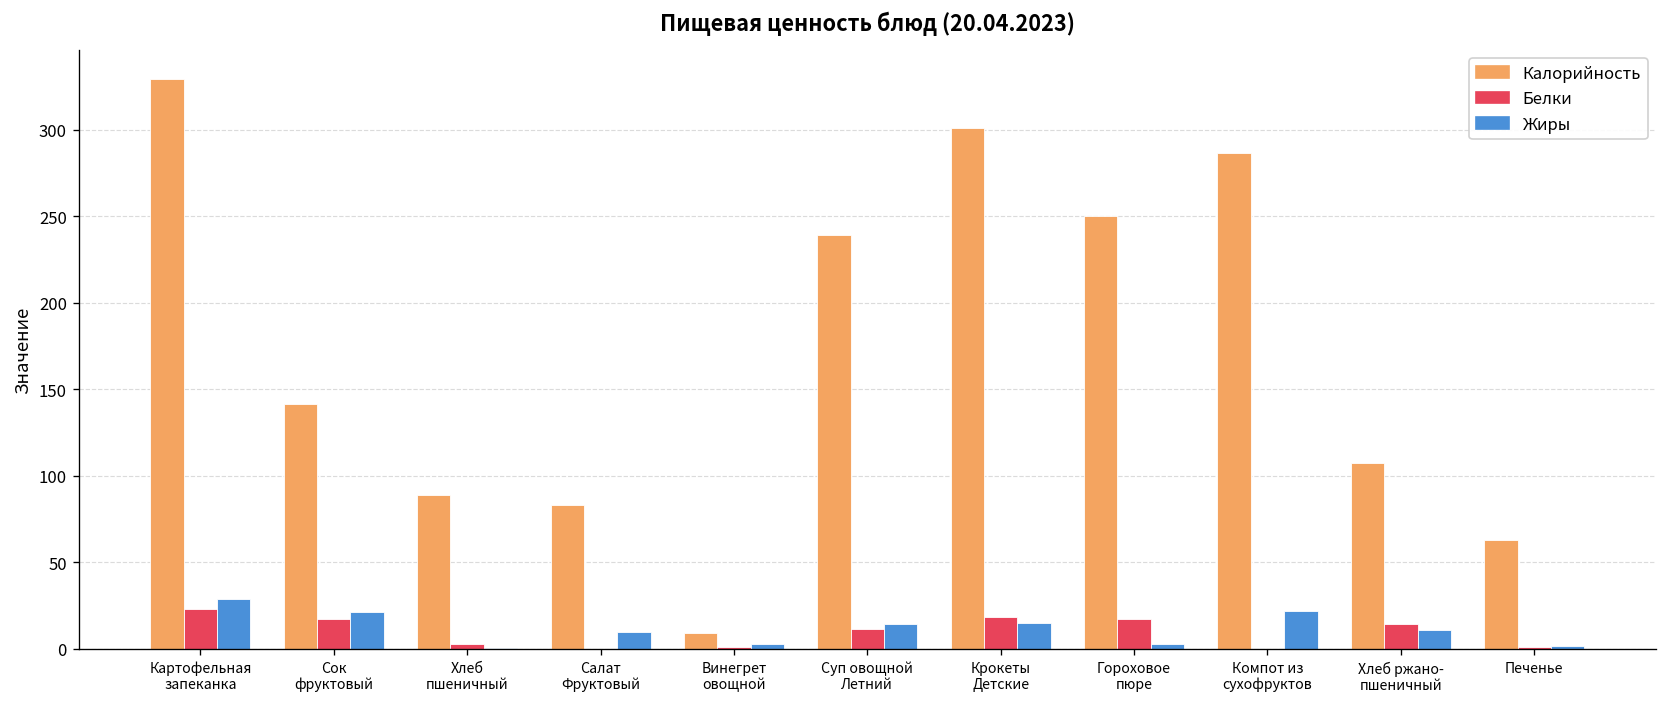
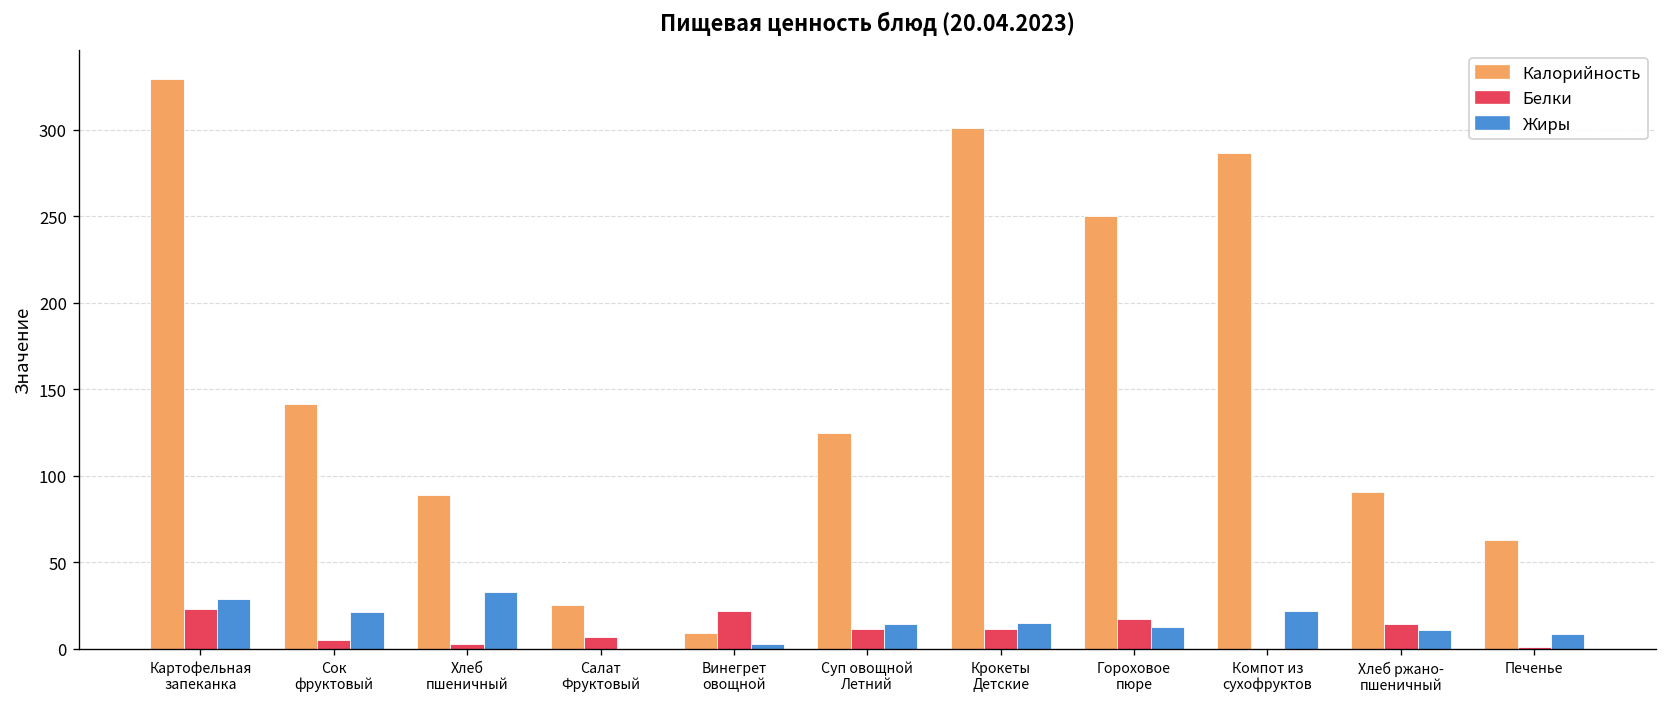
Белки, Сок фруктовый: 17 -> 5
Жиры, Хлеб пшеничный: 0 -> 33
Калорийность, Салат Фруктовый: 83 -> 26
Белки, Салат Фруктовый: 0 -> 7
Жиры, Салат Фруктовый: 10 -> 0
Белки, Винегрет овощной: 1 -> 22
Калорийность, Суп овощной Летний: 239 -> 125
Белки, Крокеты Детские: 19 -> 11
Жиры, Гороховое пюре: 3 -> 13
Калорийность, Хлеб ржано- пшеничный: 107 -> 91
Жиры, Печенье: 2 -> 9
